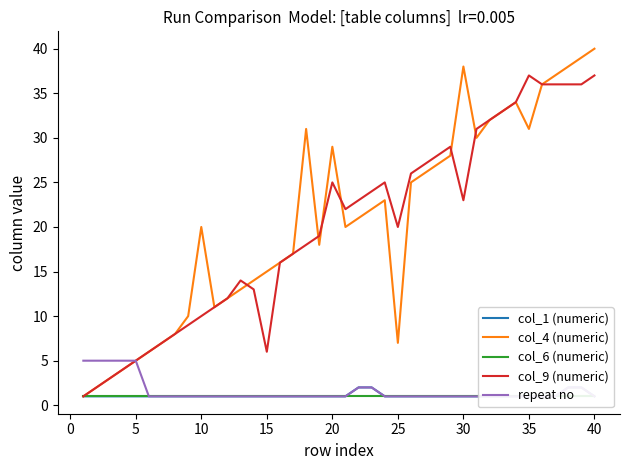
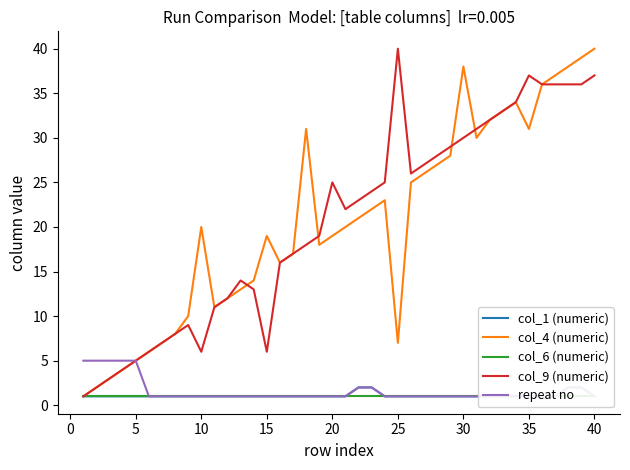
col_9 (numeric), 10: 10 -> 6
col_4 (numeric), 15: 15 -> 19
col_4 (numeric), 20: 29 -> 19
col_9 (numeric), 25: 20 -> 40
col_9 (numeric), 30: 23 -> 30
